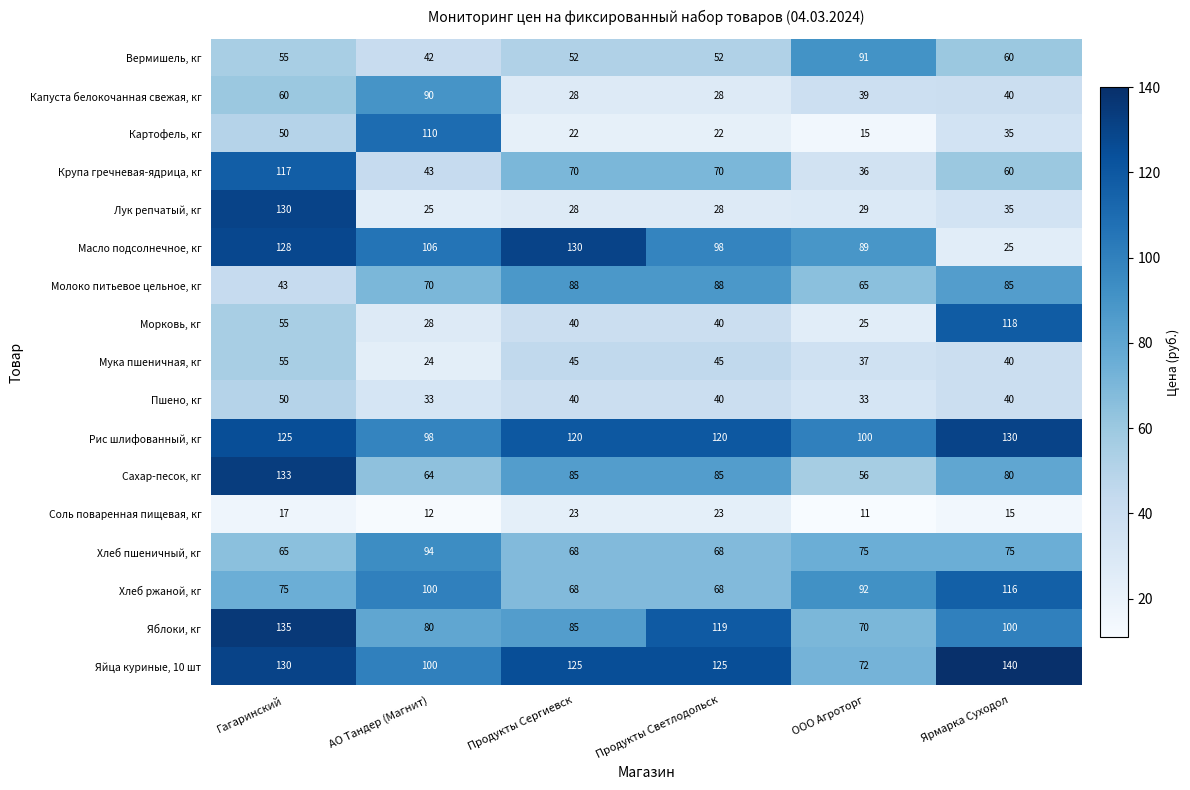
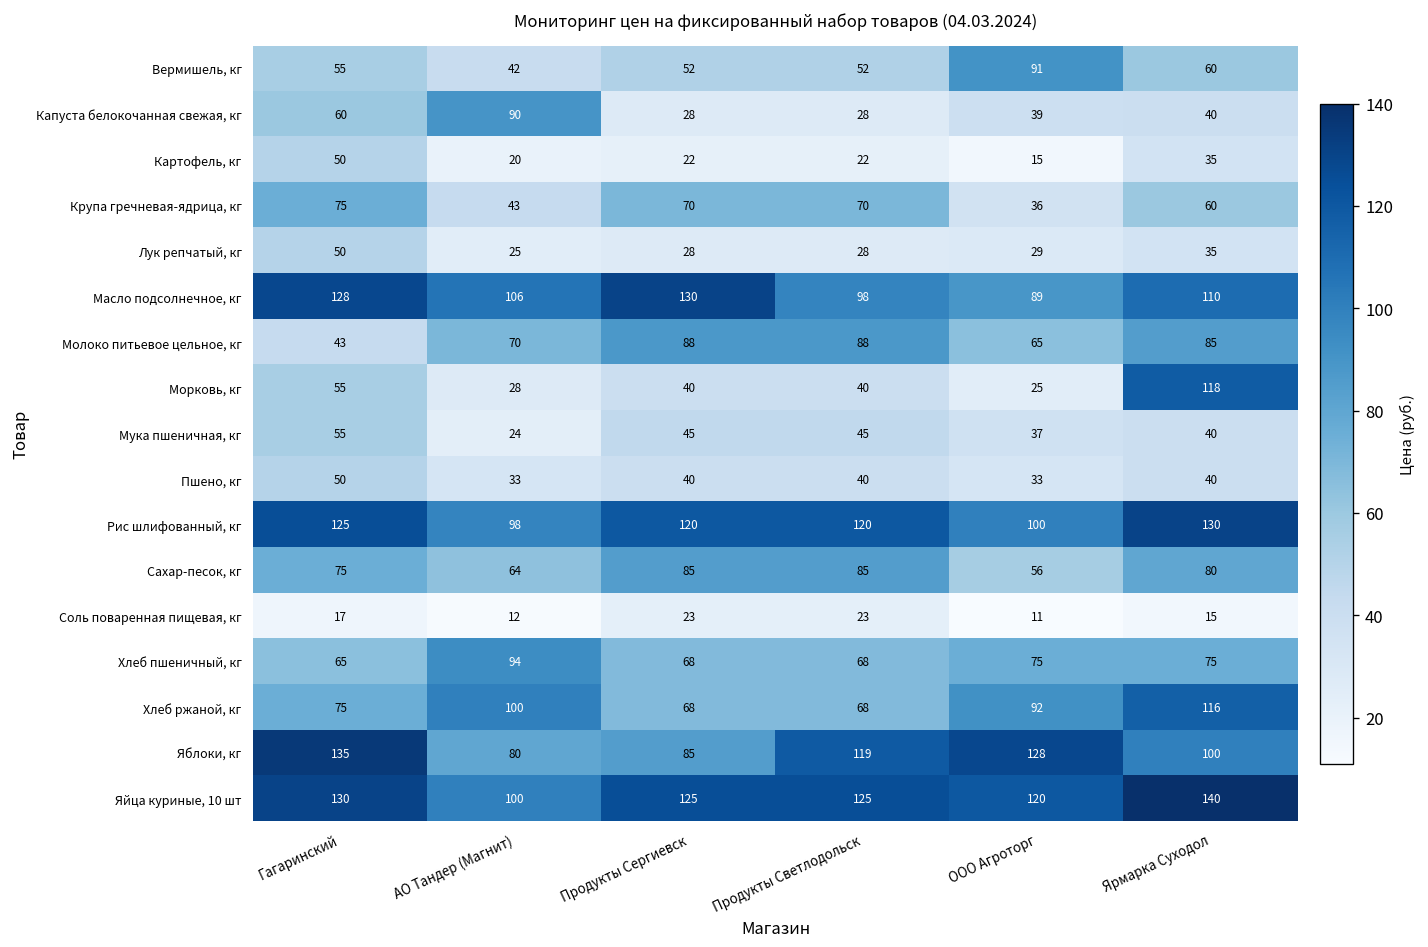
Картофель, кг, АО Тандер (Магнит): 110 -> 20
Крупа гречневая-ядрица, кг, Гагаринский: 117 -> 75
Лук репчатый, кг, Гагаринский: 130 -> 50
Масло подсолнечное, кг, Ярмарка Суходол: 25 -> 110
Сахар-песок, кг, Гагаринский: 133 -> 75
Яблоки, кг, ООО Агроторг: 70 -> 128
Яйца куриные, 10 шт, ООО Агроторг: 72 -> 120
